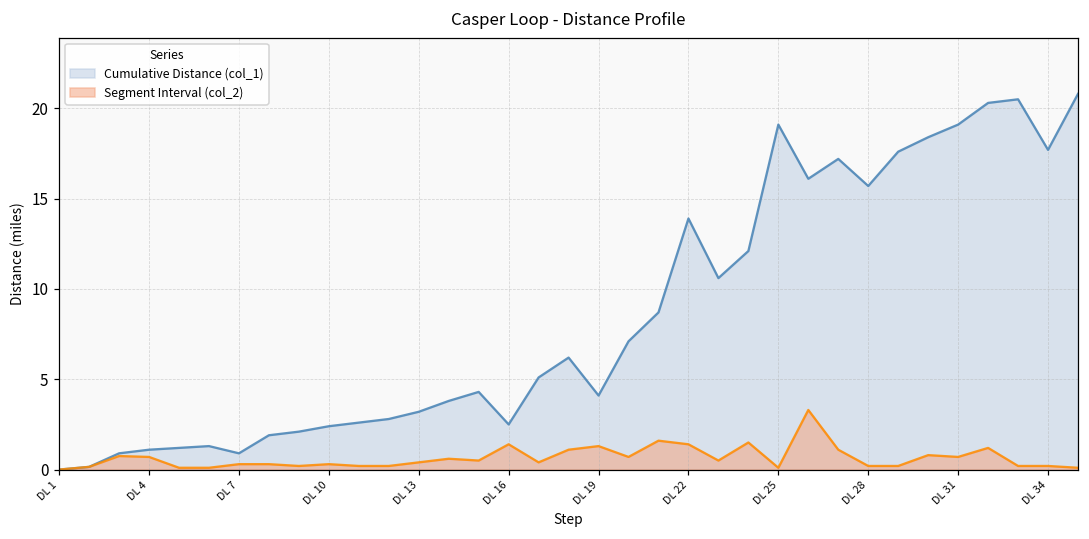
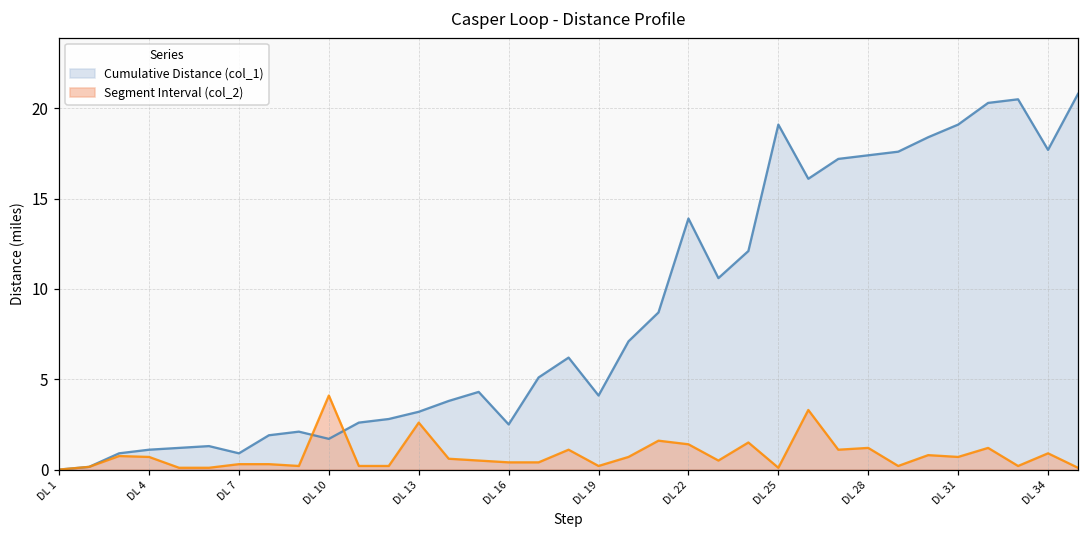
Cumulative Distance (col_1), DL 10: 2.4 -> 1.7
Segment Interval (col_2), DL 10: 0.3 -> 4.1
Segment Interval (col_2), DL 13: 0.4 -> 2.6
Segment Interval (col_2), DL 16: 1.4 -> 0.4
Segment Interval (col_2), DL 19: 1.3 -> 0.2
Cumulative Distance (col_1), DL 28: 15.7 -> 17.4
Segment Interval (col_2), DL 28: 0.2 -> 1.2
Segment Interval (col_2), DL 34: 0.2 -> 0.9
